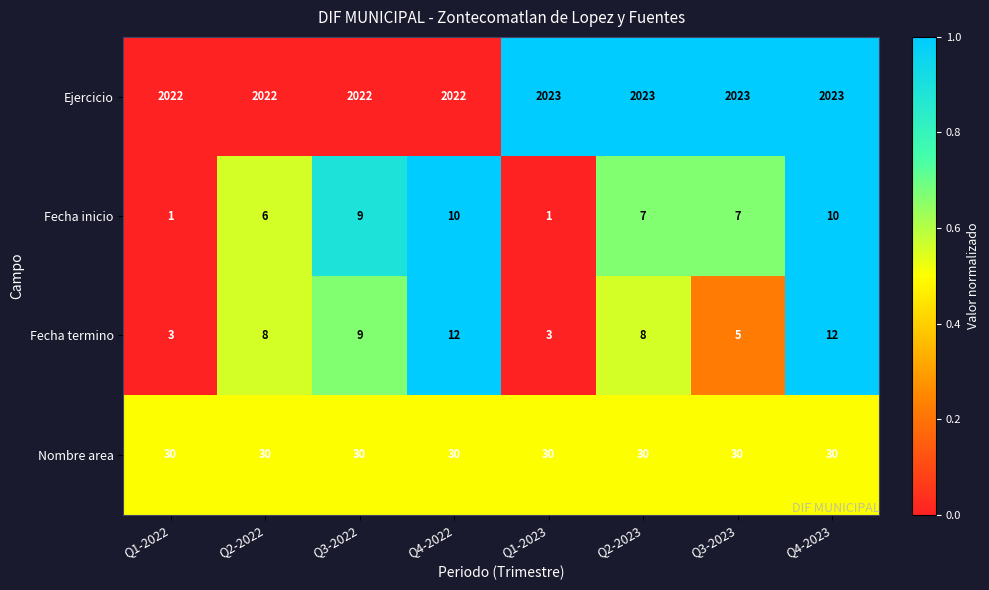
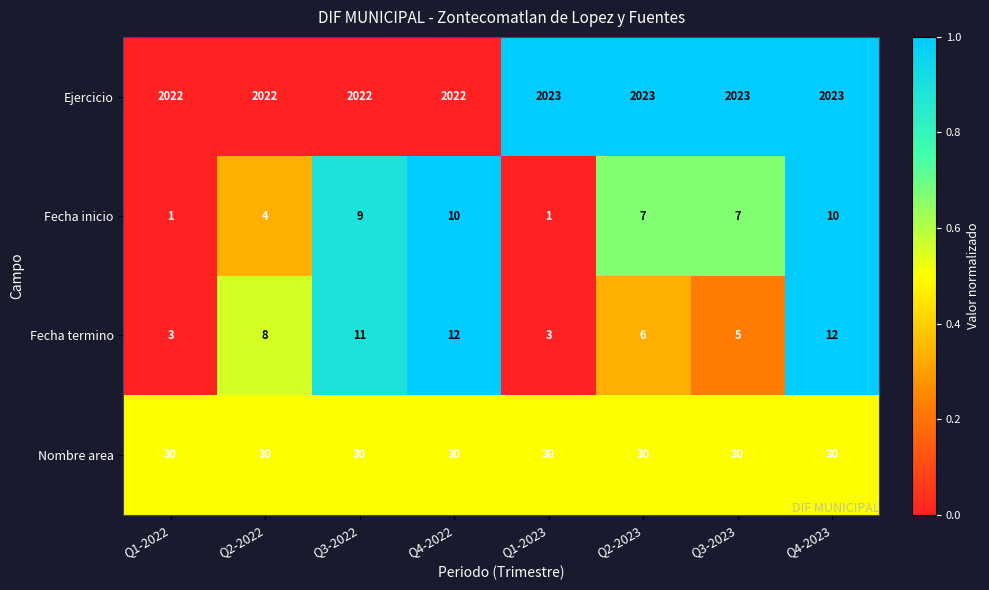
Fecha inicio, Q2-2022: 6 -> 4
Fecha termino, Q3-2022: 9 -> 11
Fecha termino, Q2-2023: 8 -> 6
